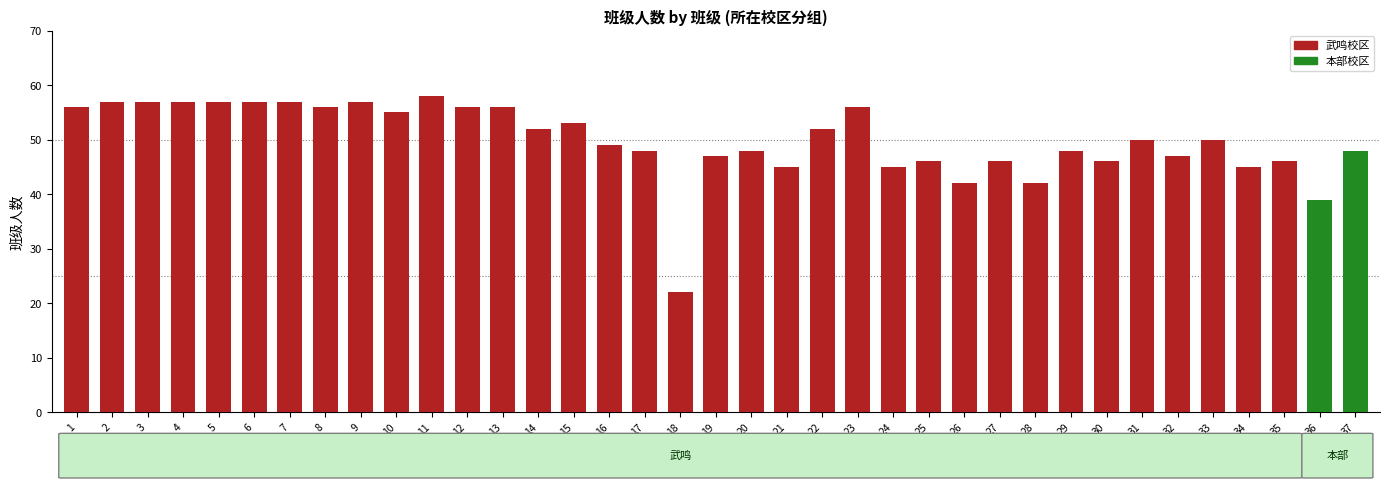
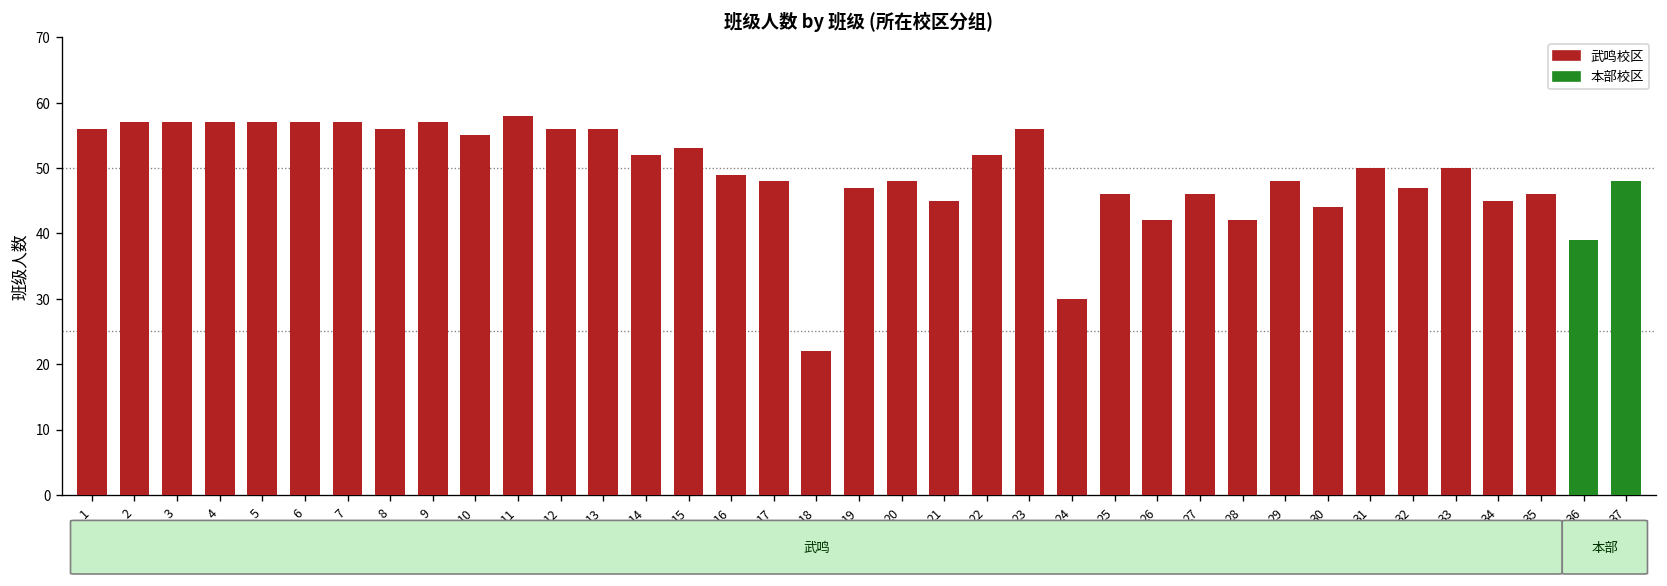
24: 45 -> 30
30: 46 -> 44
